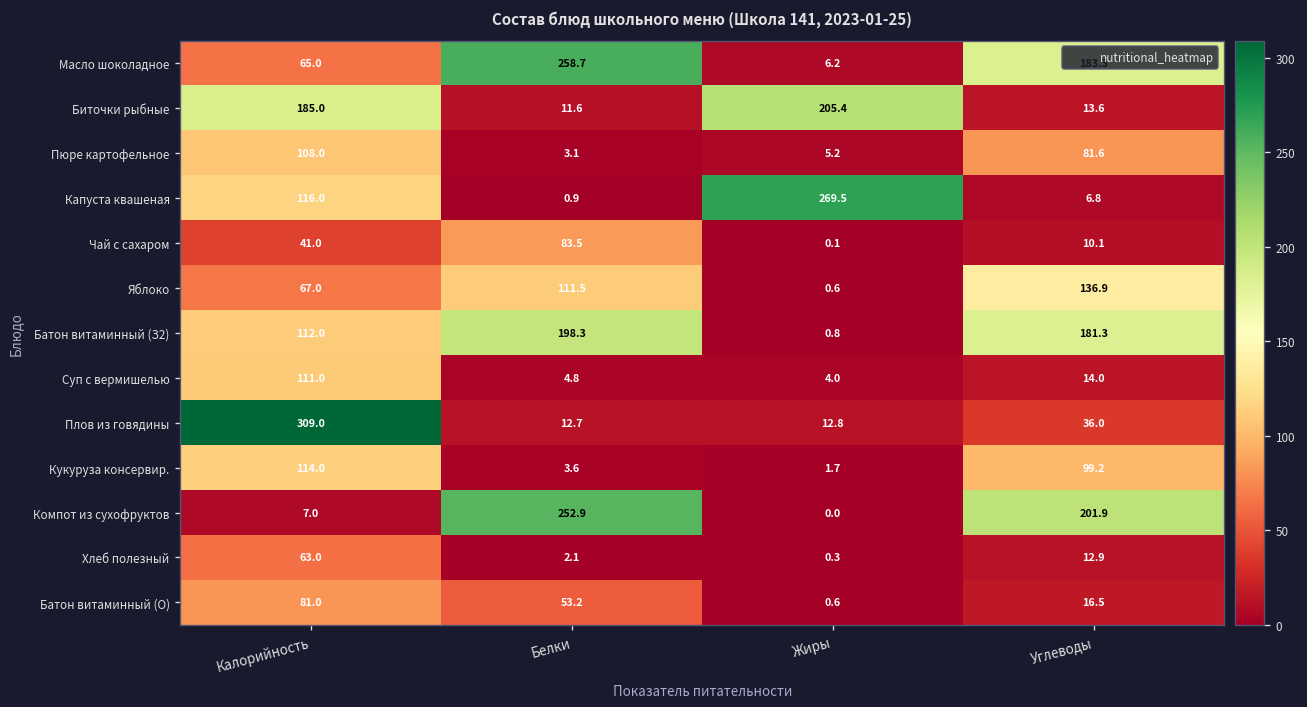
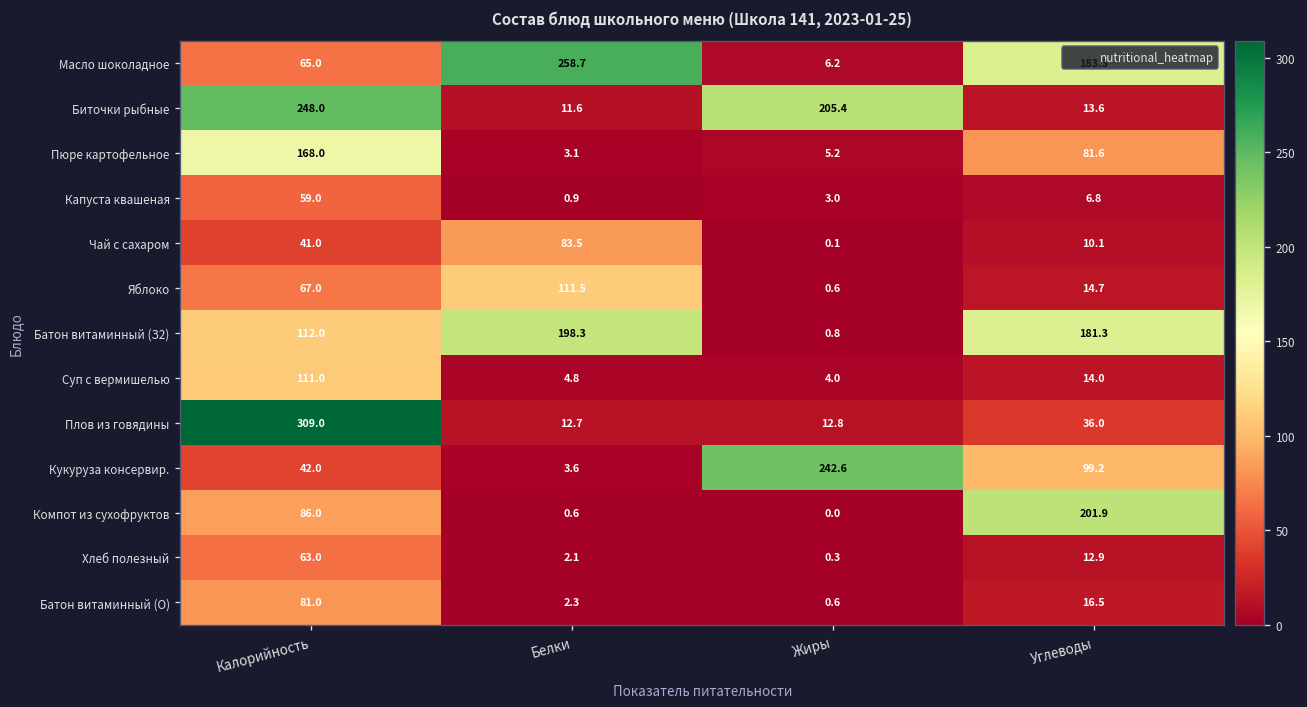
Биточки рыбные, Калорийность: 185.0 -> 248.0
Пюре картофельное, Калорийность: 108.0 -> 168.0
Капуста квашеная, Калорийность: 116.0 -> 59.0
Капуста квашеная, Жиры: 269.5 -> 3.0
Яблоко, Углеводы: 136.9 -> 14.7
Кукуруза консервир., Калорийность: 114.0 -> 42.0
Кукуруза консервир., Жиры: 1.7 -> 242.6
Компот из сухофруктов, Калорийность: 7.0 -> 86.0
Компот из сухофруктов, Белки: 252.9 -> 0.6
Батон витаминный (О), Белки: 53.2 -> 2.3
